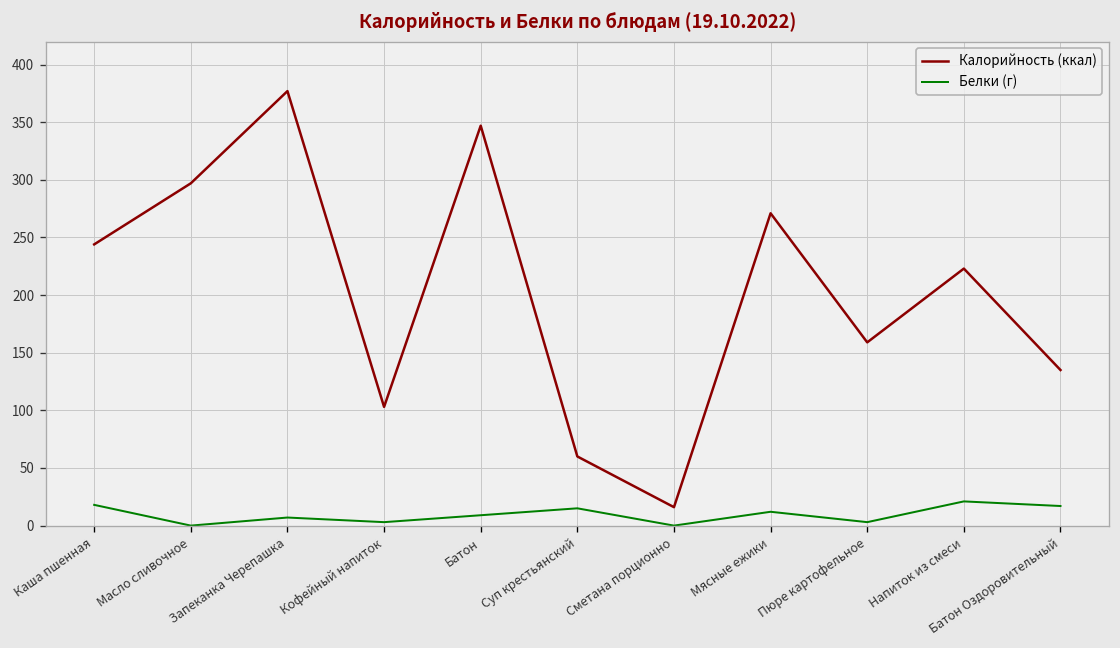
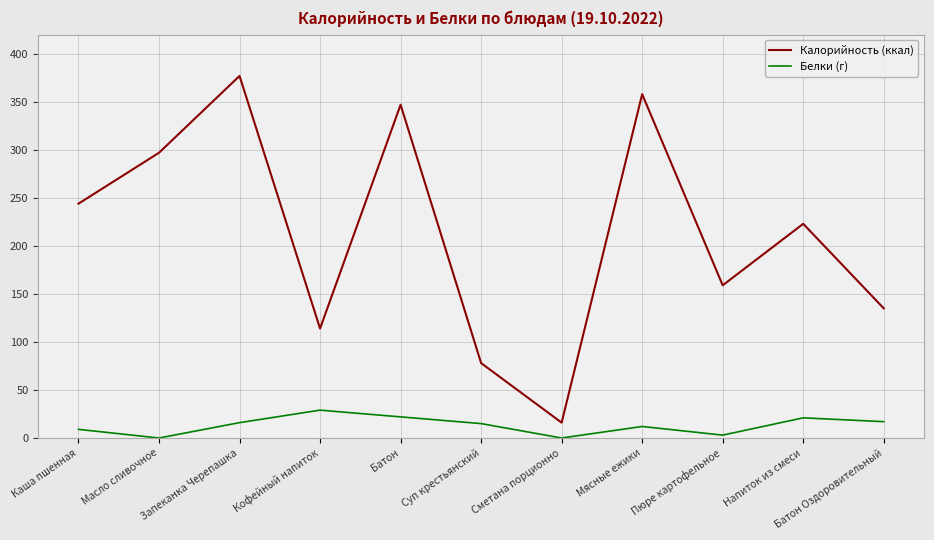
Белки (г), Каша пшенная: 20 -> 10
Белки (г), Запеканка Черепашка: 10 -> 20
Калорийность (ккал), Кофейный напиток: 100 -> 110
Белки (г), Кофейный напиток: 0 -> 30
Белки (г), Батон: 10 -> 20
Калорийность (ккал), Суп крестьянский: 60 -> 80
Калорийность (ккал), Мясные ежики: 270 -> 360
